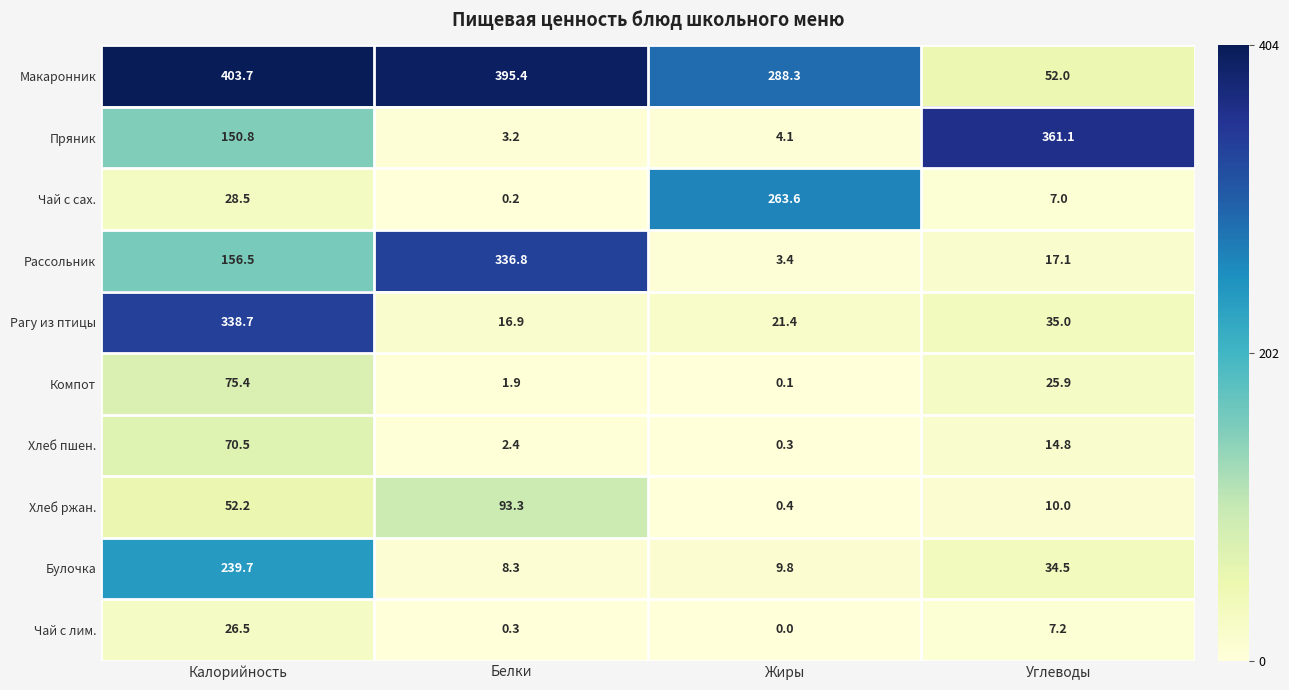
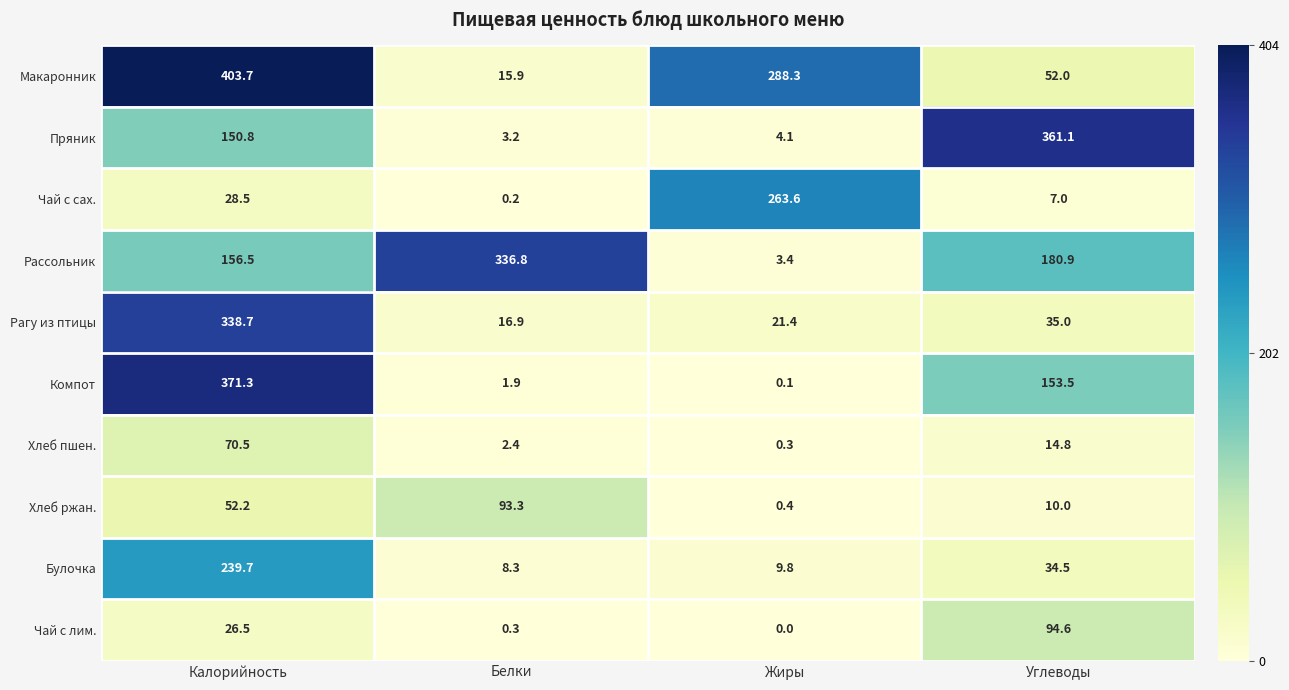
Макаронник, Белки: 395.4 -> 15.9
Рассольник, Углеводы: 17.1 -> 180.9
Компот, Калорийность: 75.4 -> 371.3
Компот, Углеводы: 25.9 -> 153.5
Чай с лим., Углеводы: 7.2 -> 94.6
